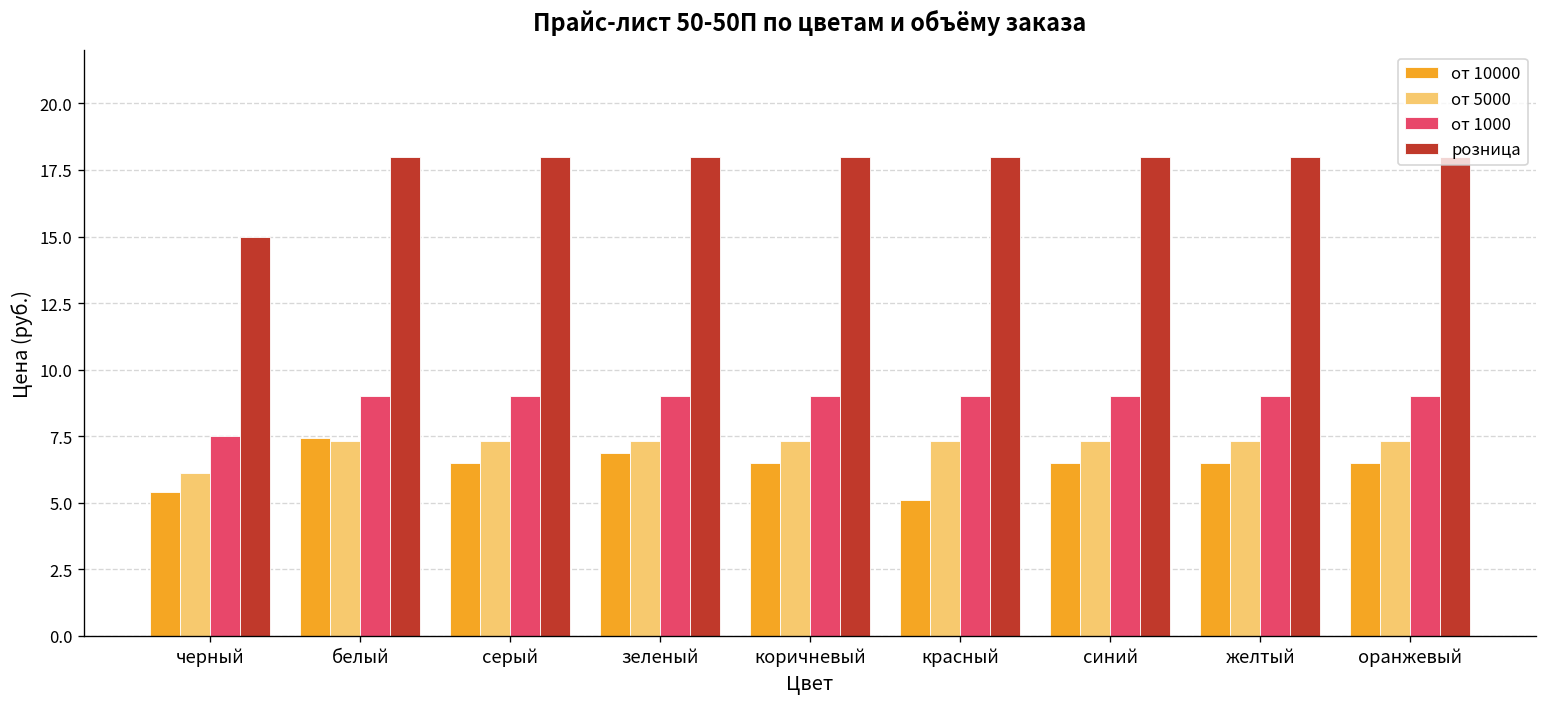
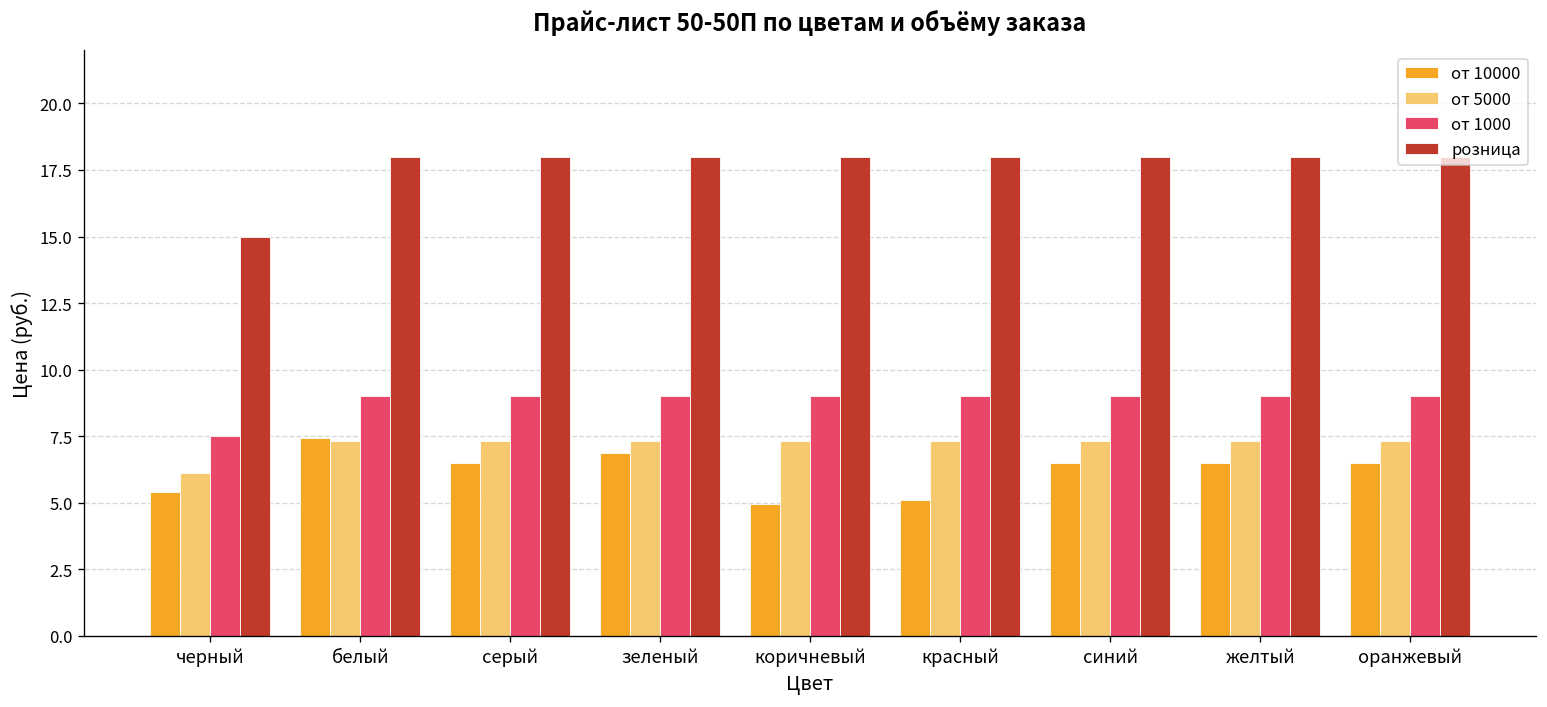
от 10000, коричневый: 6.5 -> 5.0
